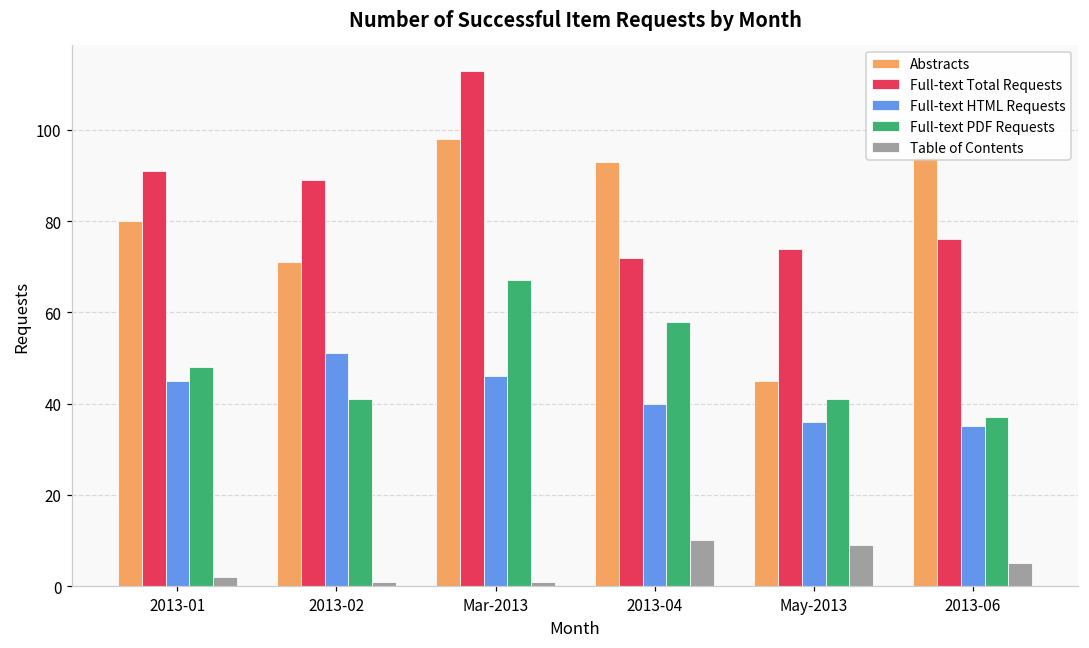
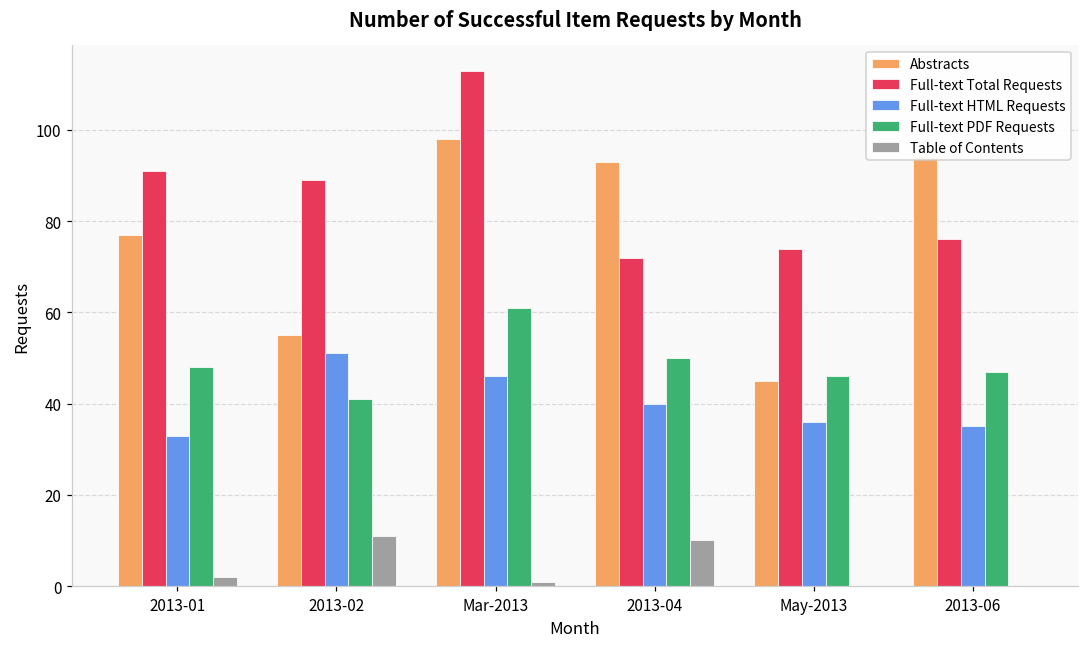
Abstracts, 2013-01: 80 -> 77
Full-text HTML Requests, 2013-01: 45 -> 33
Abstracts, 2013-02: 71 -> 55
Table of Contents, 2013-02: 1 -> 11
Full-text PDF Requests, Mar-2013: 67 -> 61
Full-text PDF Requests, 2013-04: 58 -> 50
Full-text PDF Requests, May-2013: 41 -> 46
Table of Contents, May-2013: 9 -> 0
Full-text PDF Requests, 2013-06: 37 -> 47
Table of Contents, 2013-06: 5 -> 0
